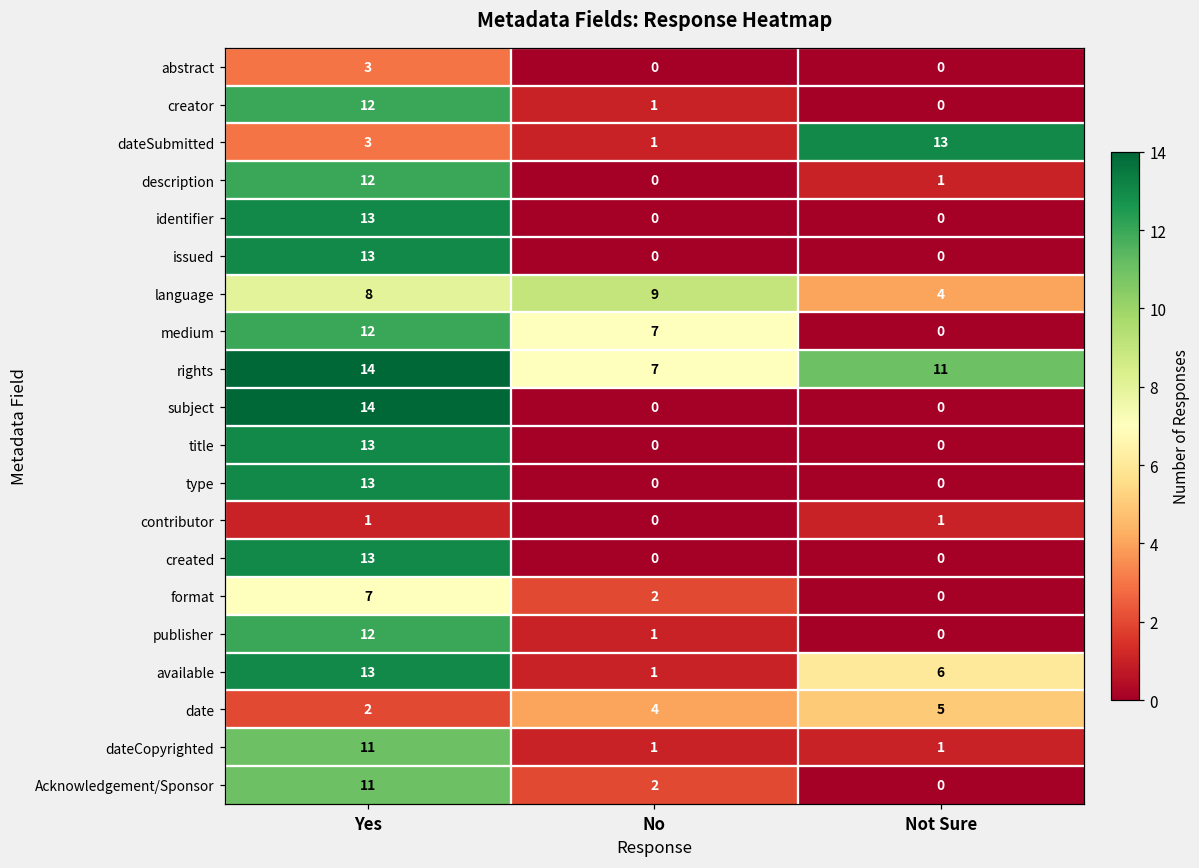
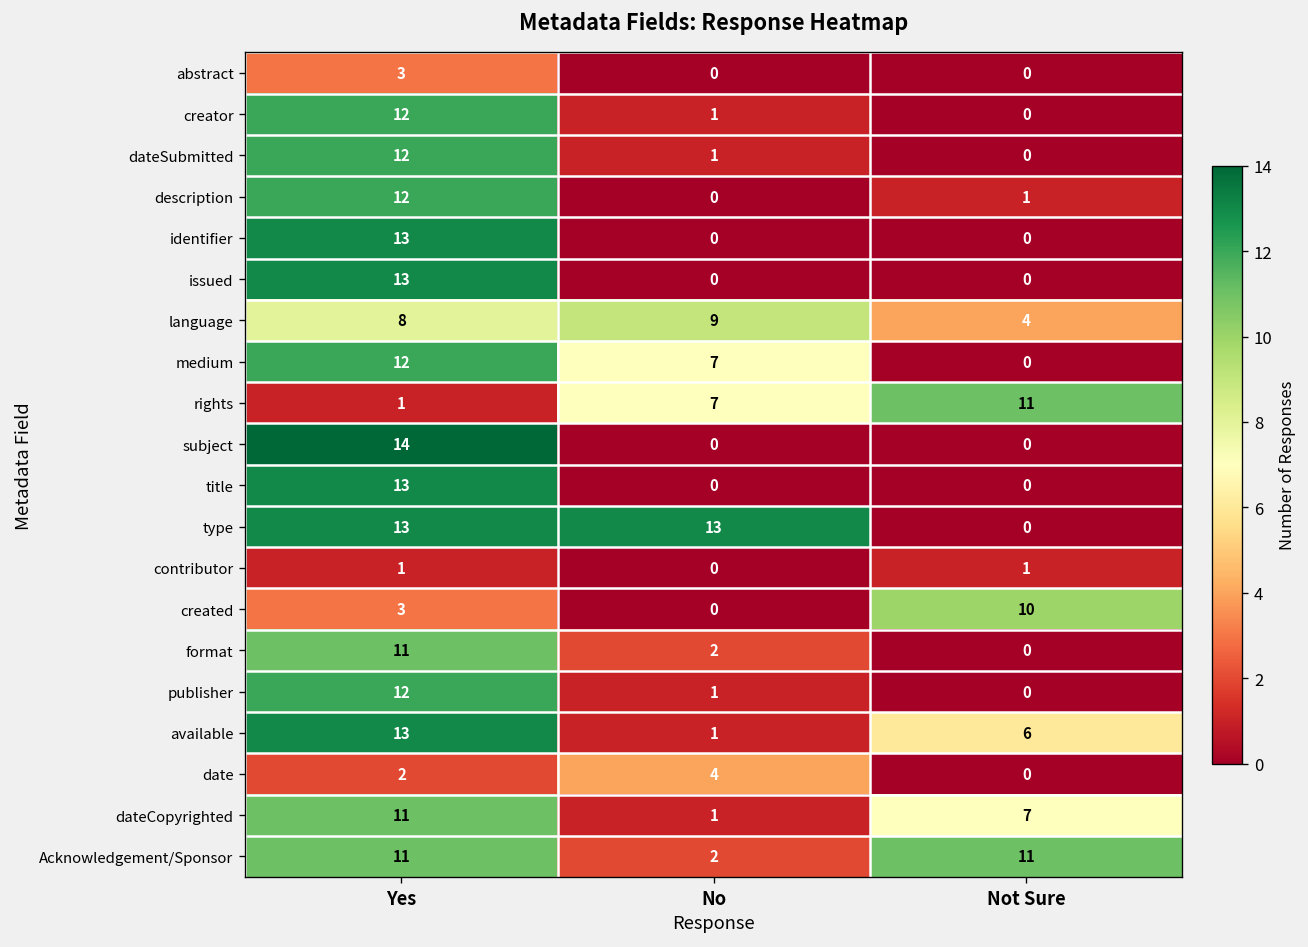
dateSubmitted, Yes: 3 -> 12
dateSubmitted, Not Sure: 13 -> 0
rights, Yes: 14 -> 1
type, No: 0 -> 13
created, Yes: 13 -> 3
created, Not Sure: 0 -> 10
format, Yes: 7 -> 11
date, Not Sure: 5 -> 0
dateCopyrighted, Not Sure: 1 -> 7
Acknowledgement/Sponsor, Not Sure: 0 -> 11
